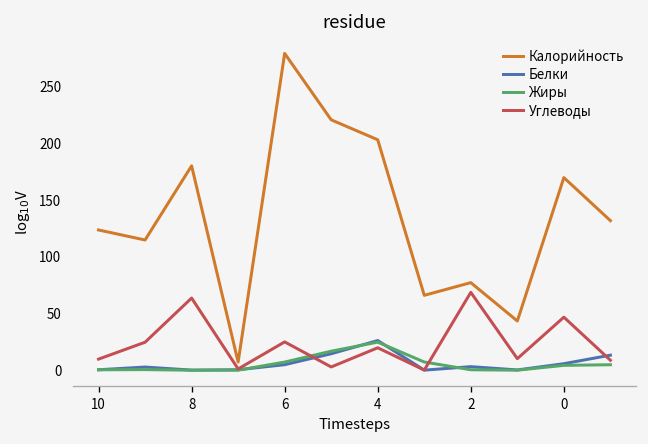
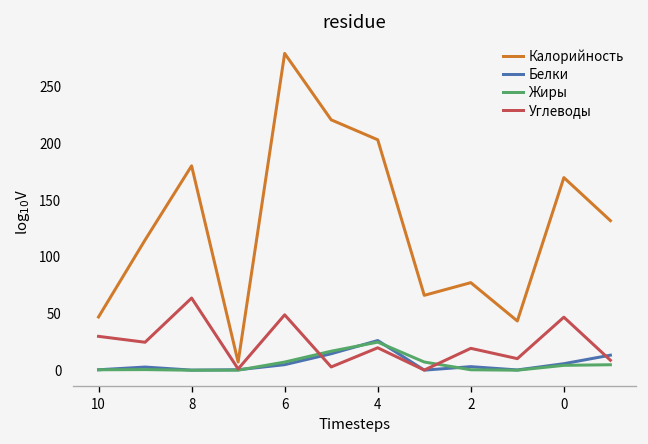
Калорийность, 10: 120 -> 50
Углеводы, 10: 10 -> 30
Углеводы, 6: 30 -> 50
Углеводы, 2: 70 -> 20
